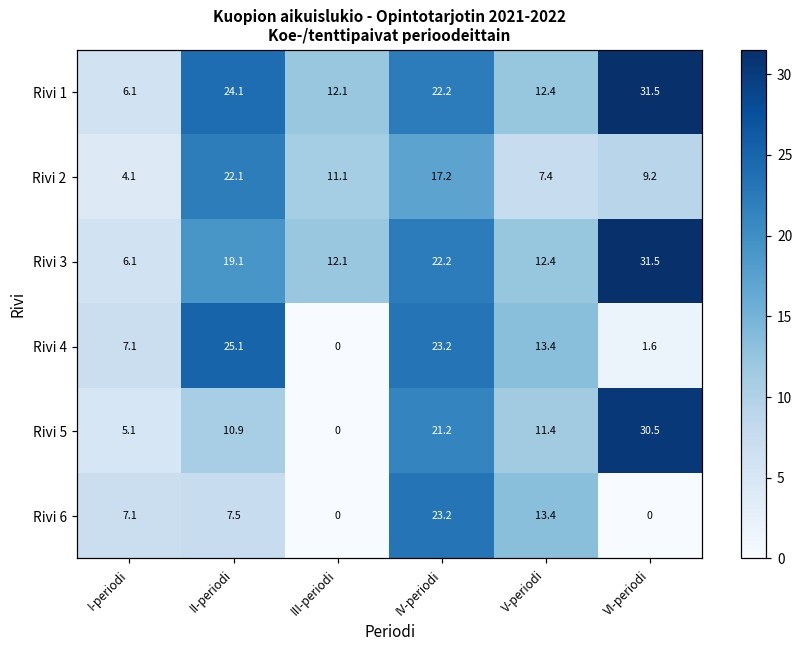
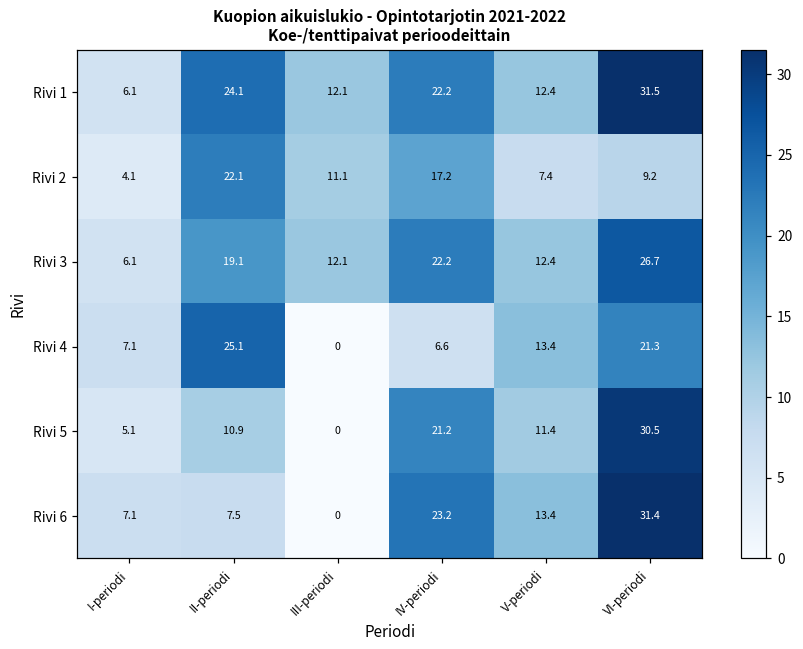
Rivi 3, VI-periodi: 31.5 -> 26.7
Rivi 4, IV-periodi: 23.2 -> 6.6
Rivi 4, VI-periodi: 1.6 -> 21.3
Rivi 6, VI-periodi: 0 -> 31.4
